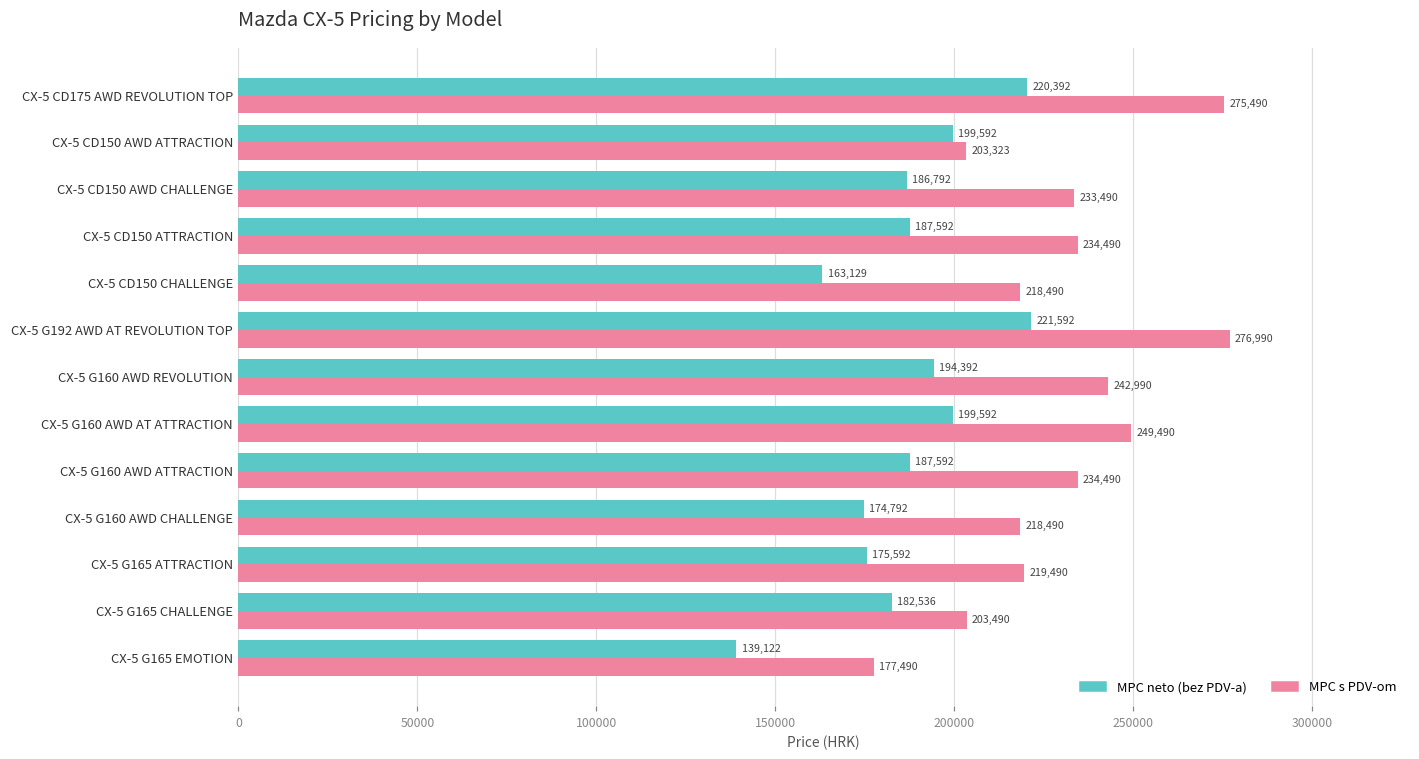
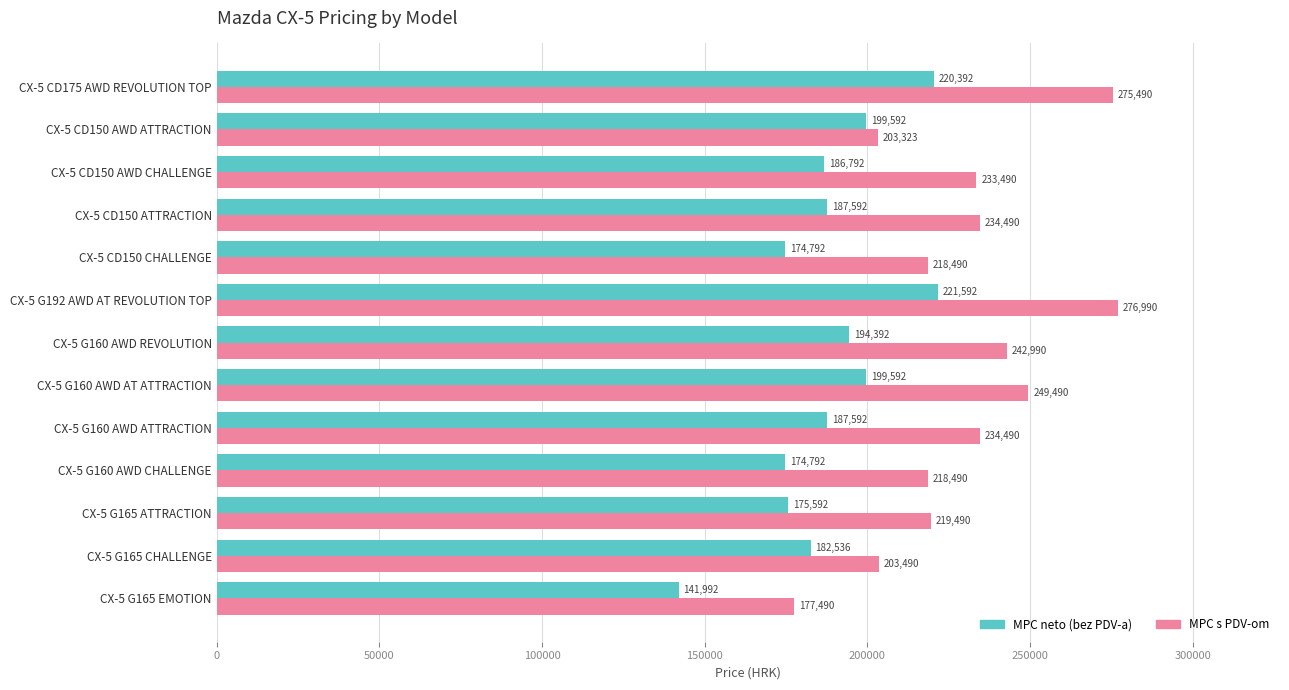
MPC neto (bez PDV-a), CX-5 CD150 CHALLENGE: 163,129 -> 174,792
MPC neto (bez PDV-a), CX-5 G165 EMOTION: 139,122 -> 141,992
